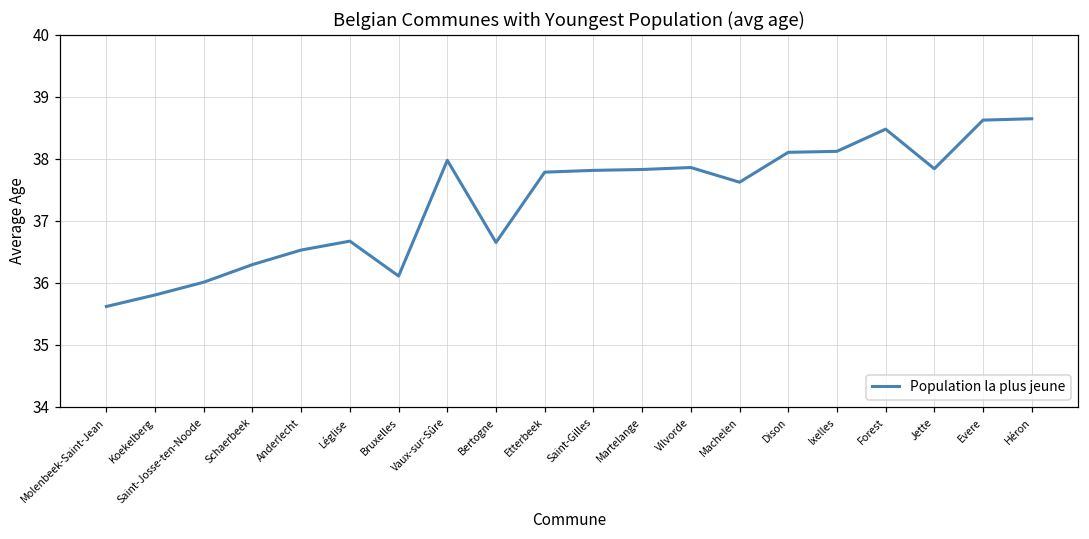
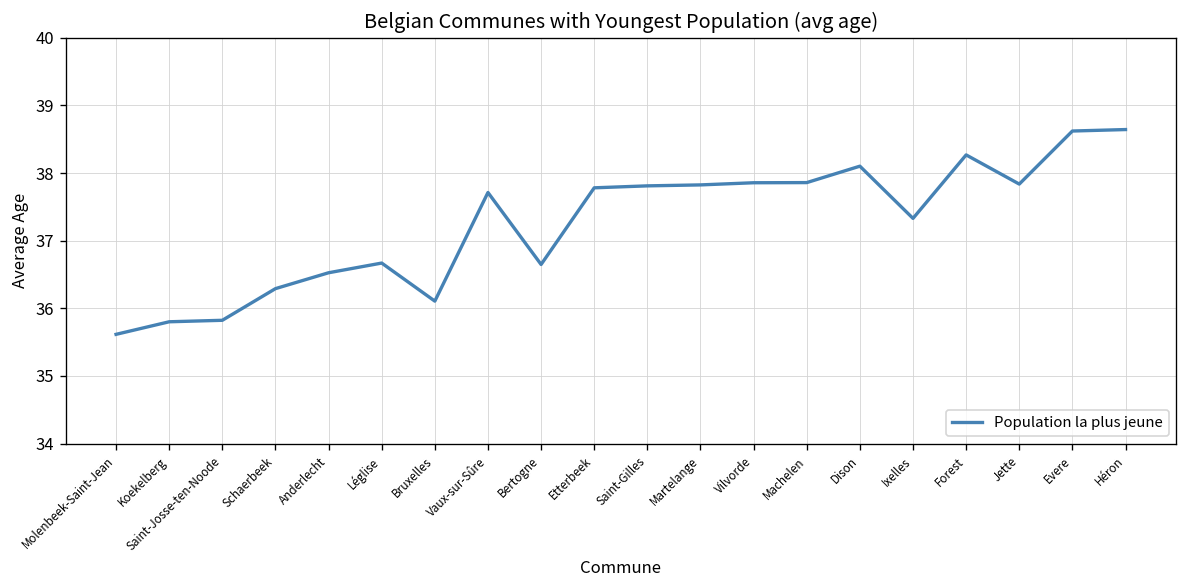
Saint-Josse-ten-Noode: 36.0 -> 35.8
Vaux-sur-Sûre: 38.0 -> 37.7
Machelen: 37.6 -> 37.9
Ixelles: 38.1 -> 37.3
Forest: 38.5 -> 38.3
